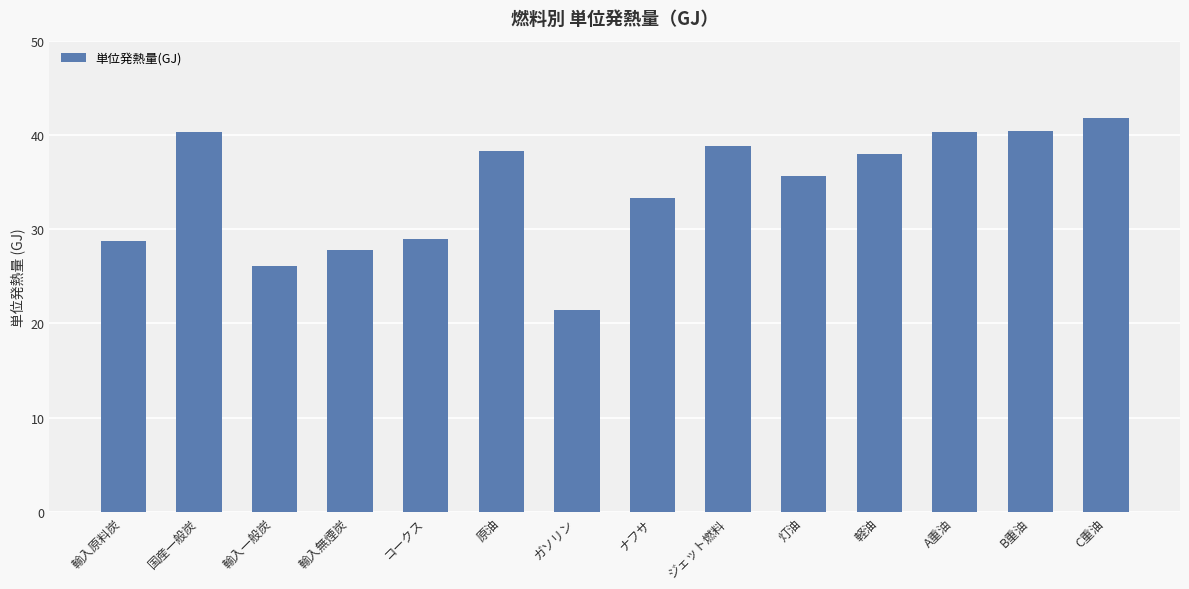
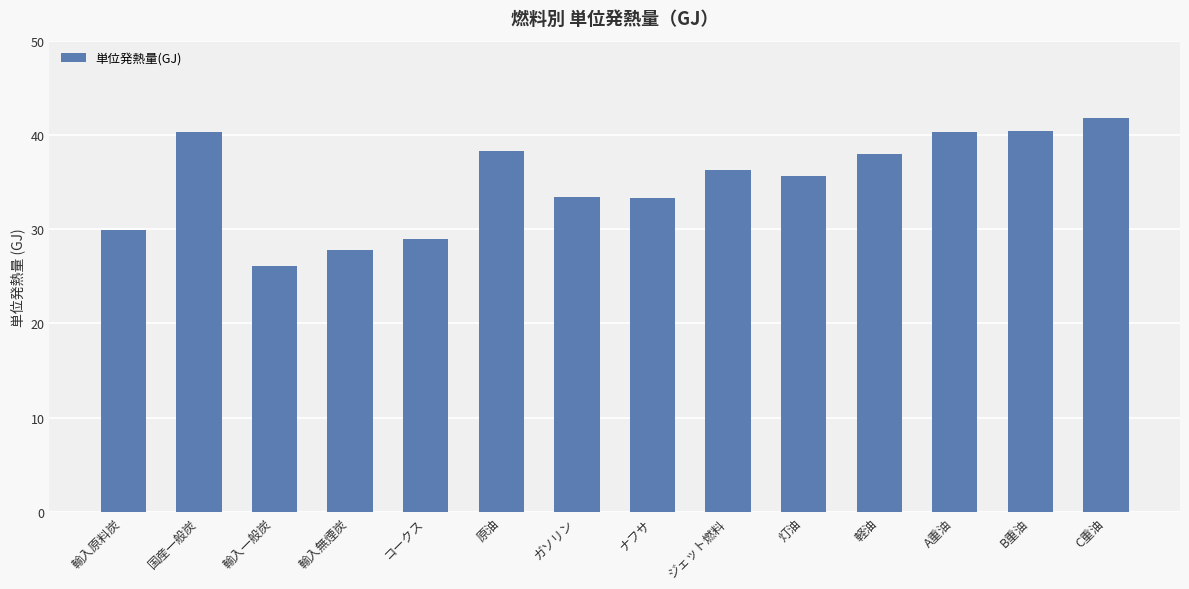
輸入原料炭: 29 -> 30
ガソリン: 21 -> 33
ジェット燃料: 39 -> 36
